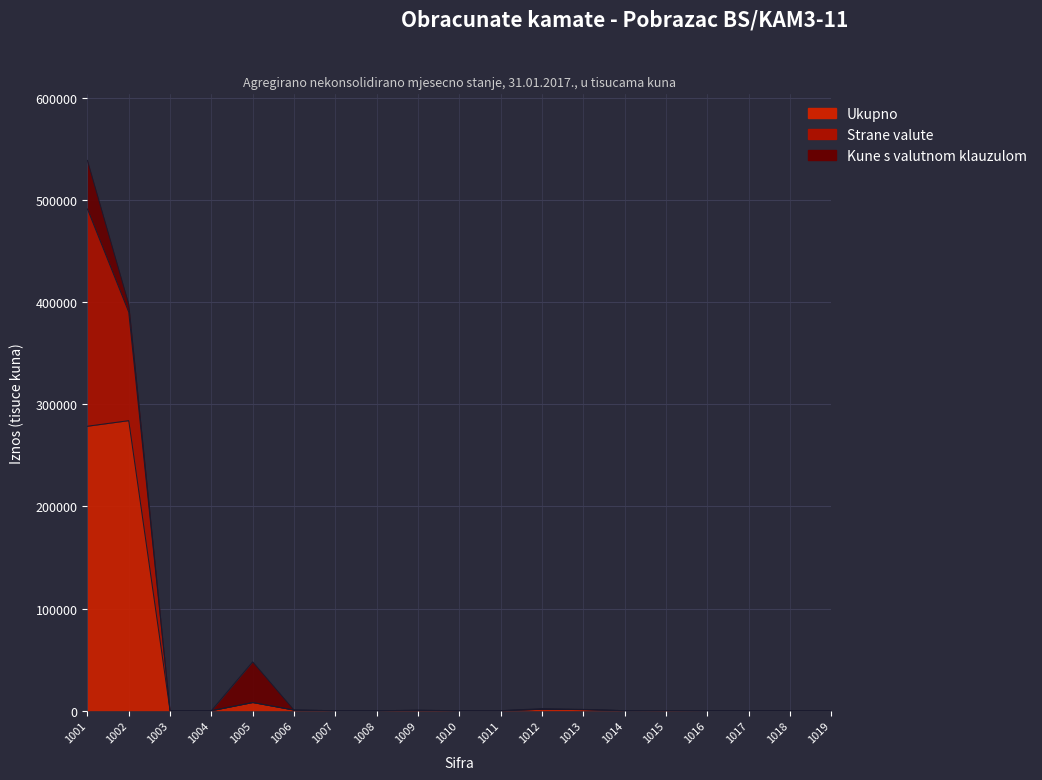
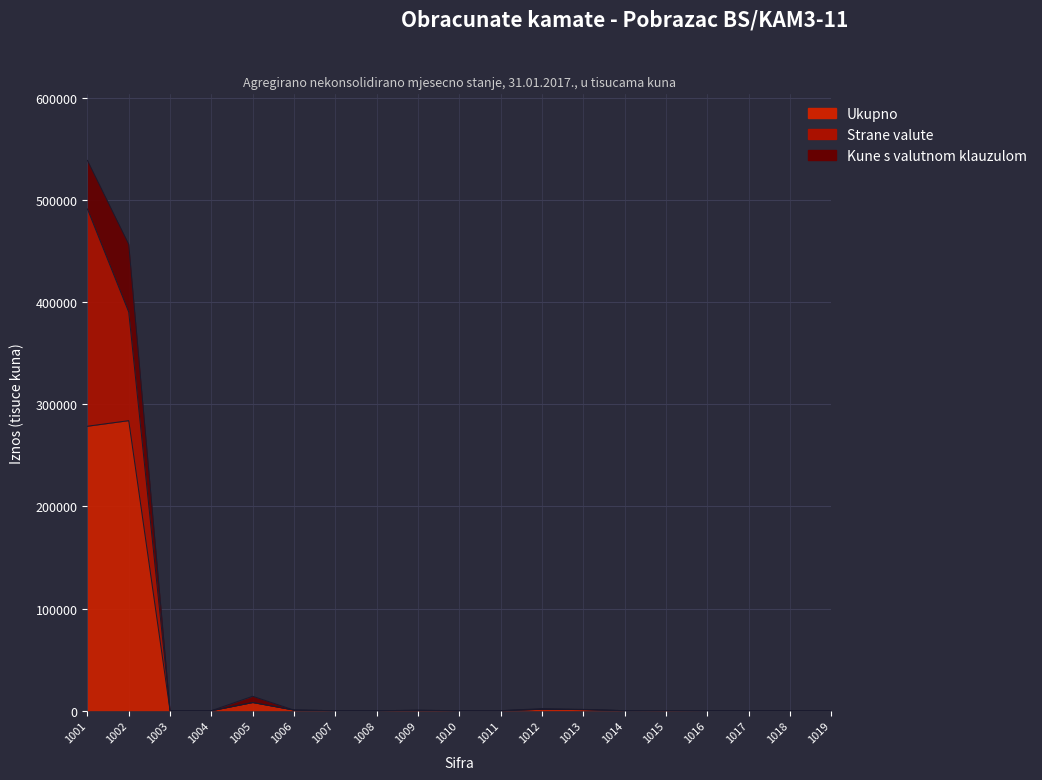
Kune s valutnom klauzulom, 1002: 8000 -> 66000
Kune s valutnom klauzulom, 1005: 40000 -> 6000
